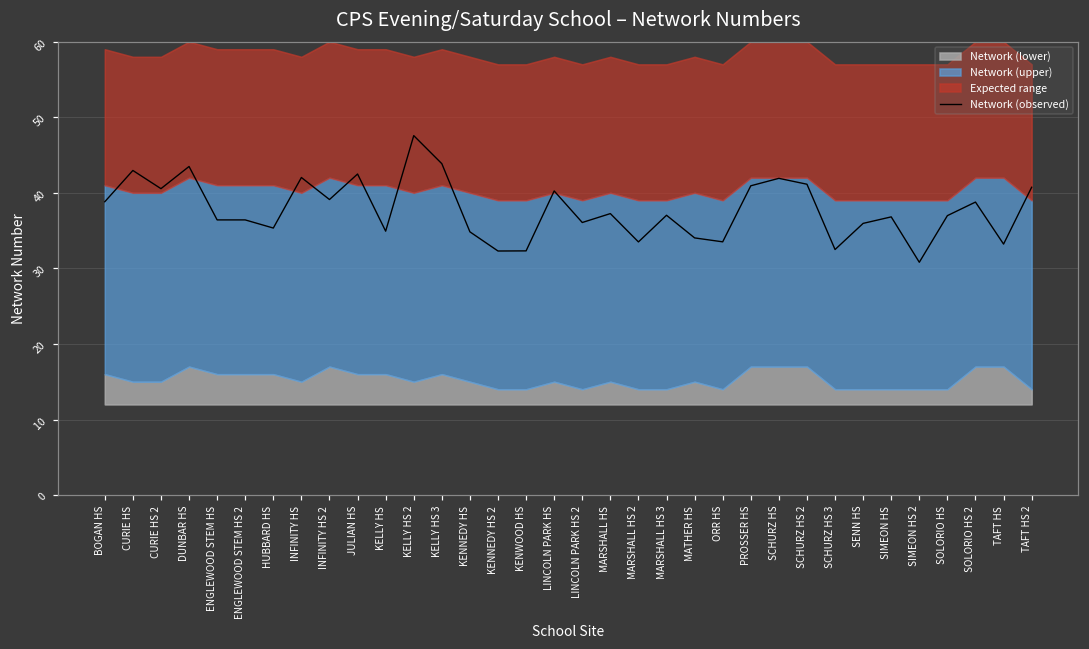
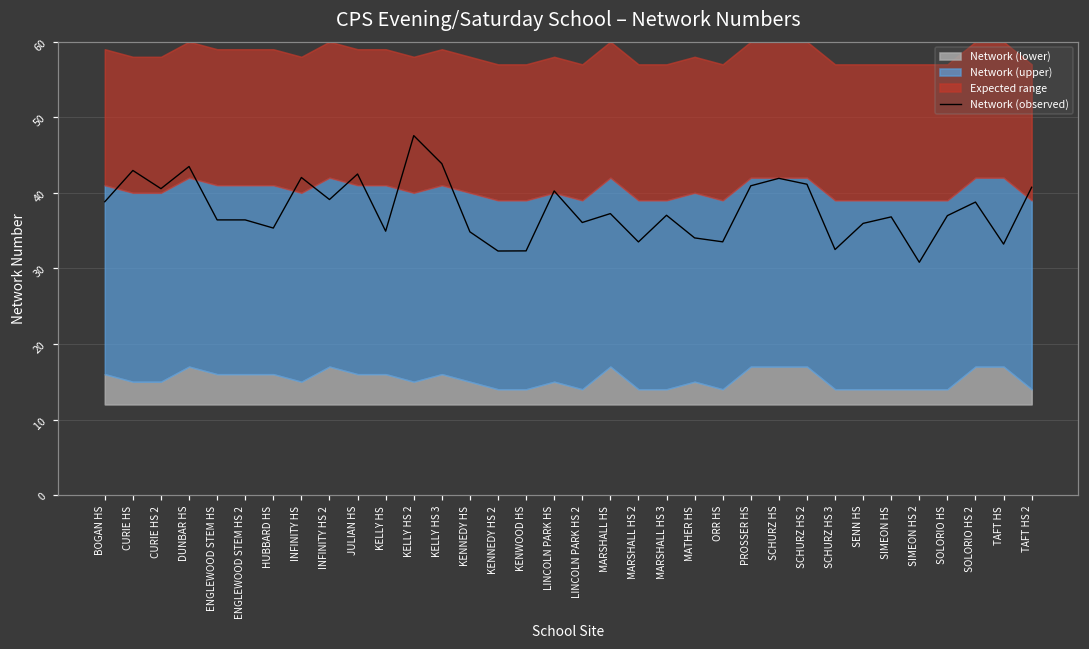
Network (lower), MARSHALL HS: 15 -> 17
